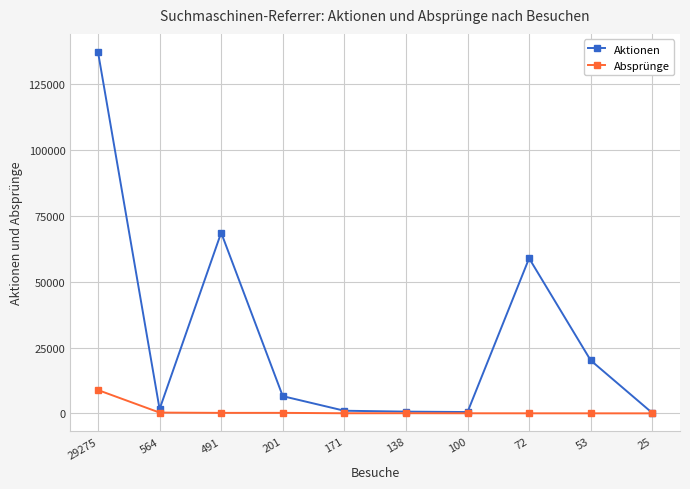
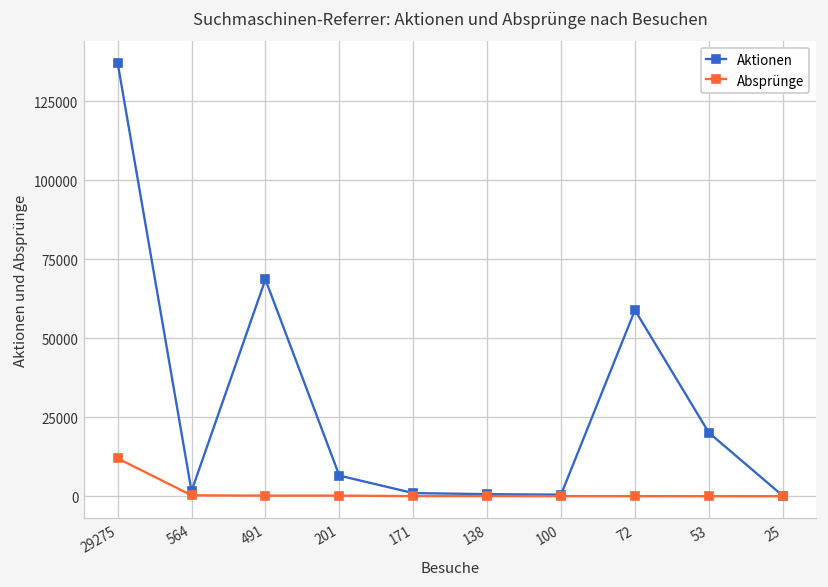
Absprünge, 29275: 9000 -> 12000
